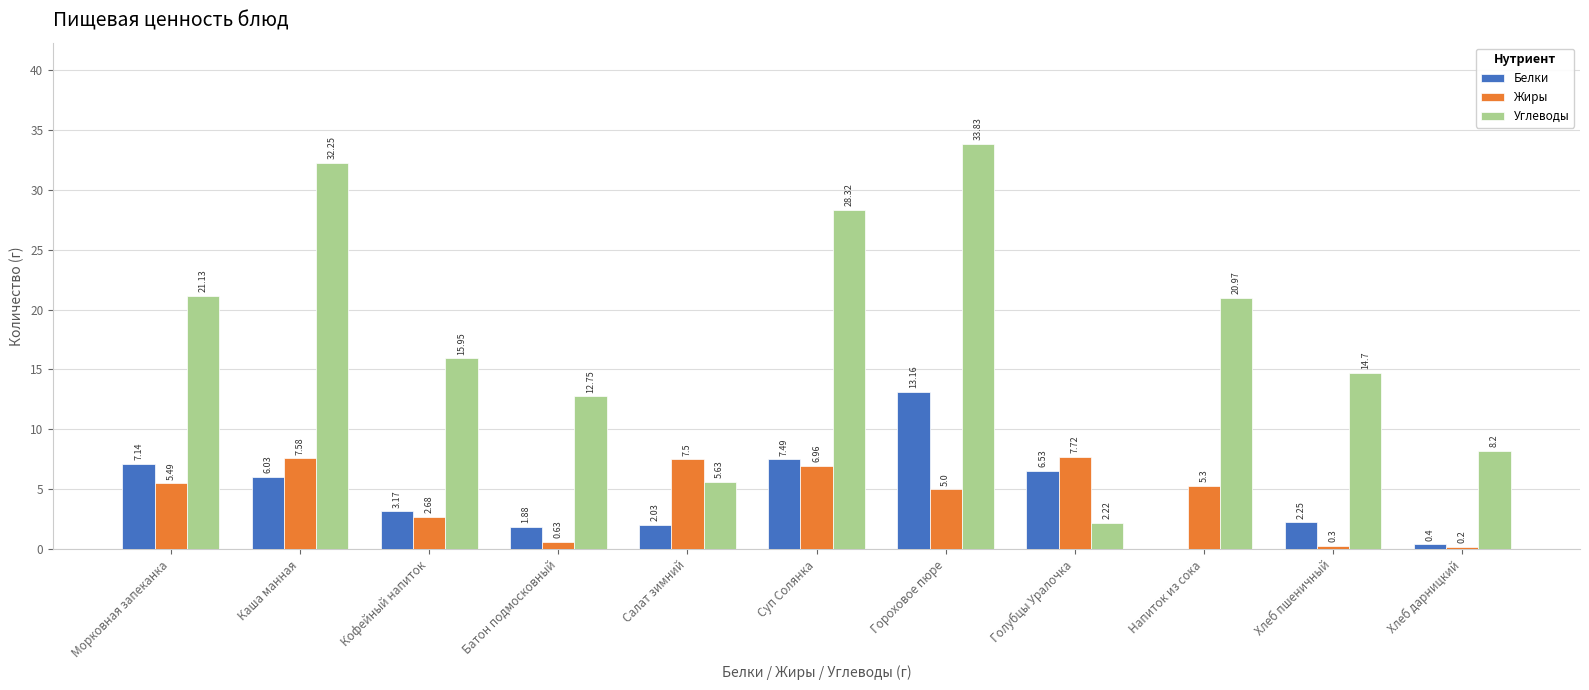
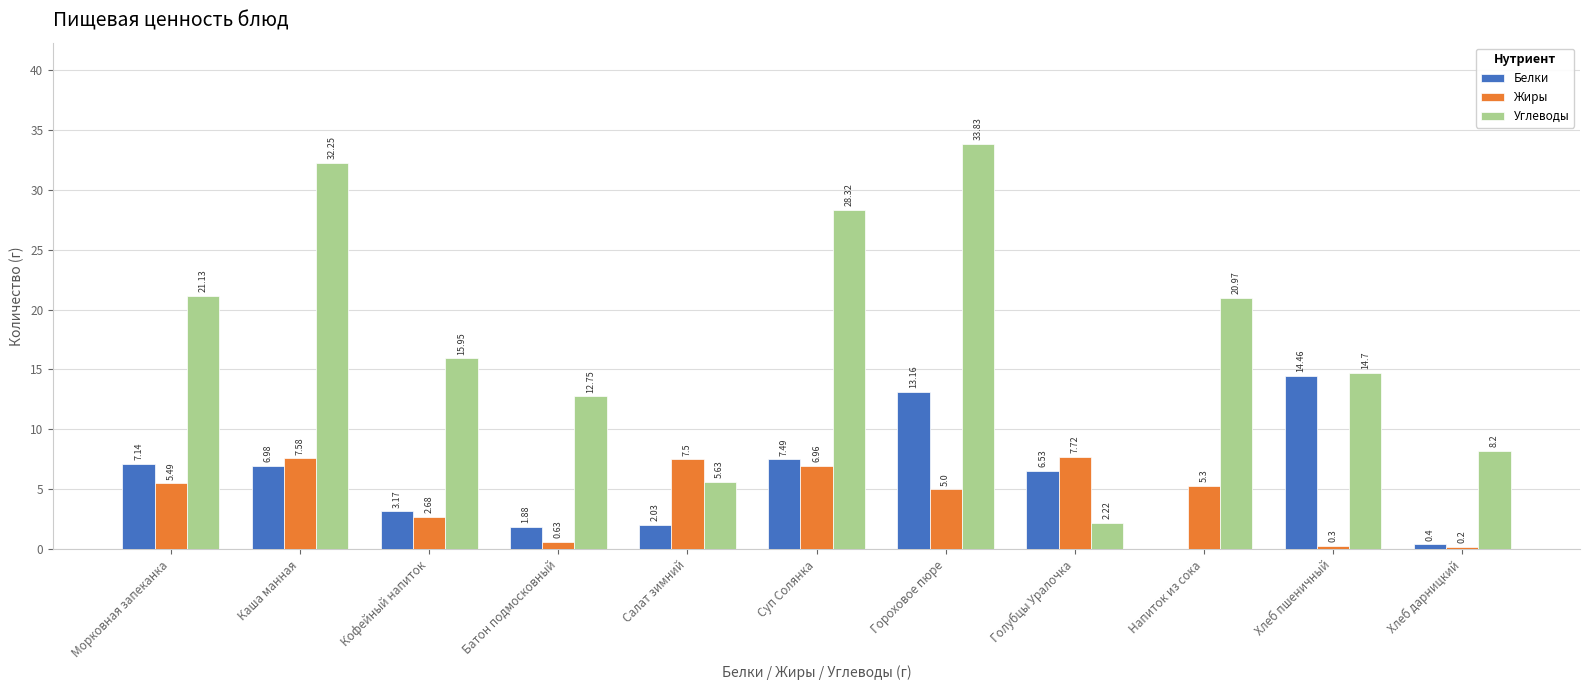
Белки, Каша манная: 6.03 -> 6.98
Белки, Хлеб пшеничный: 2.25 -> 14.46
